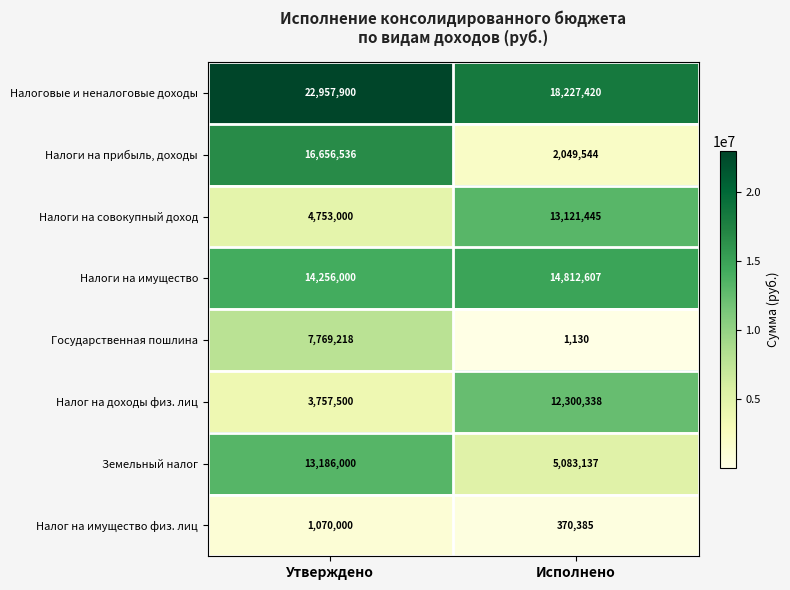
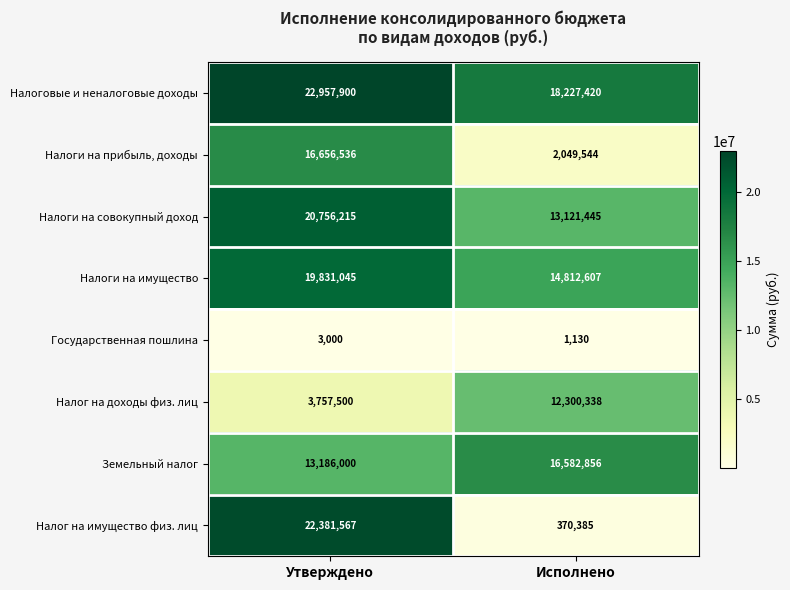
Налоги на совокупный доход, Утверждено: 4,753,000 -> 20,756,215
Налоги на имущество, Утверждено: 14,256,000 -> 19,831,045
Государственная пошлина, Утверждено: 7,769,218 -> 3,000
Земельный налог, Исполнено: 5,083,137 -> 16,582,856
Налог на имущество физ. лиц, Утверждено: 1,070,000 -> 22,381,567
